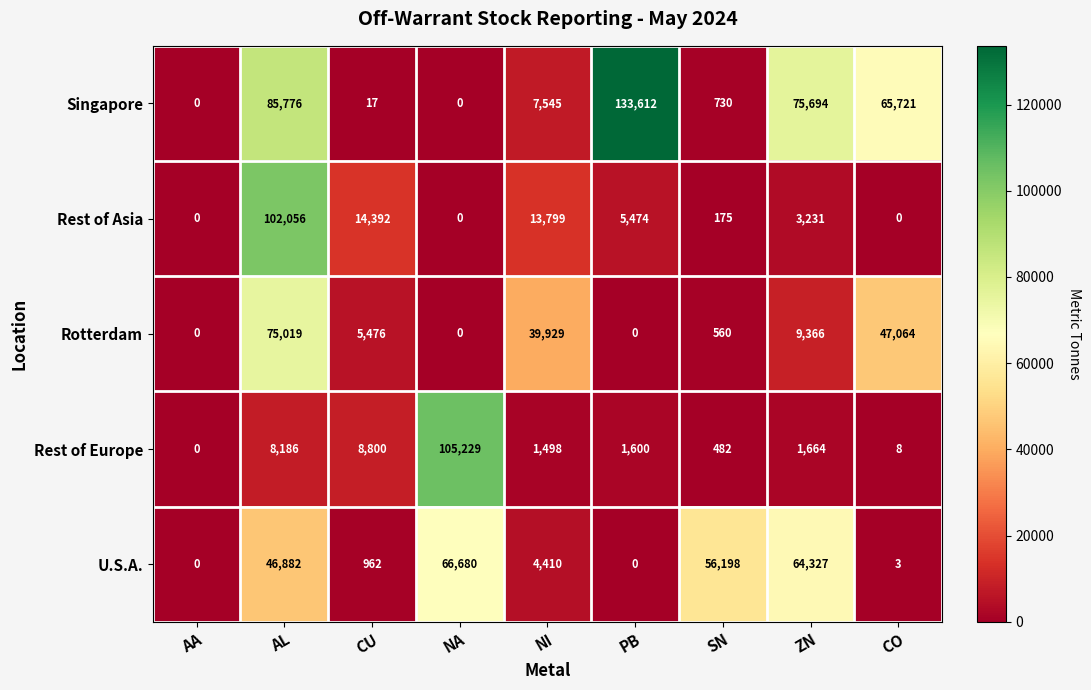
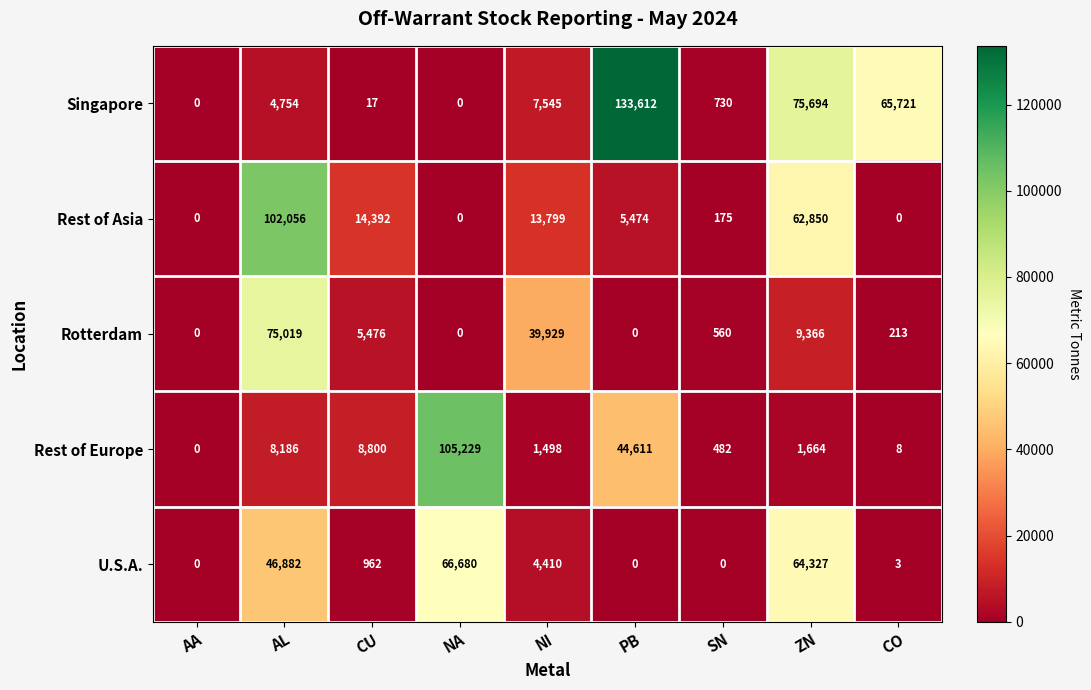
Singapore, AL: 85,776 -> 4,754
Rest of Asia, ZN: 3,231 -> 62,850
Rotterdam, CO: 47,064 -> 213
Rest of Europe, PB: 1,600 -> 44,611
U.S.A., SN: 56,198 -> 0
